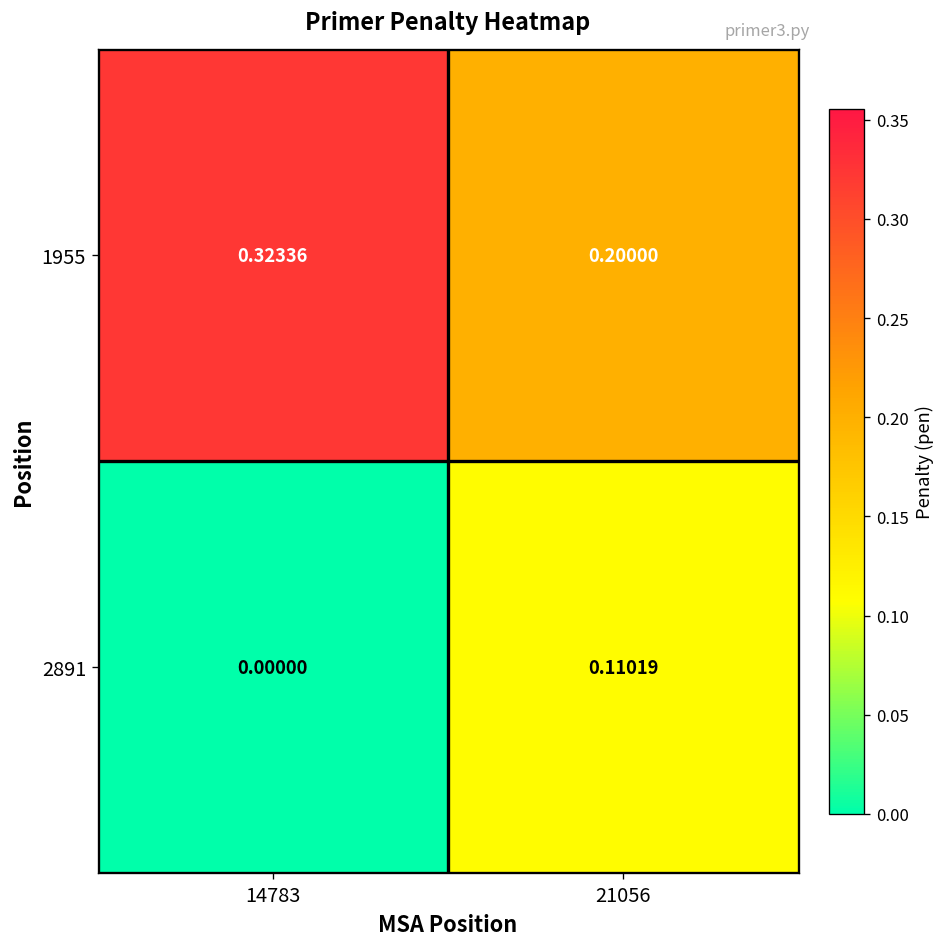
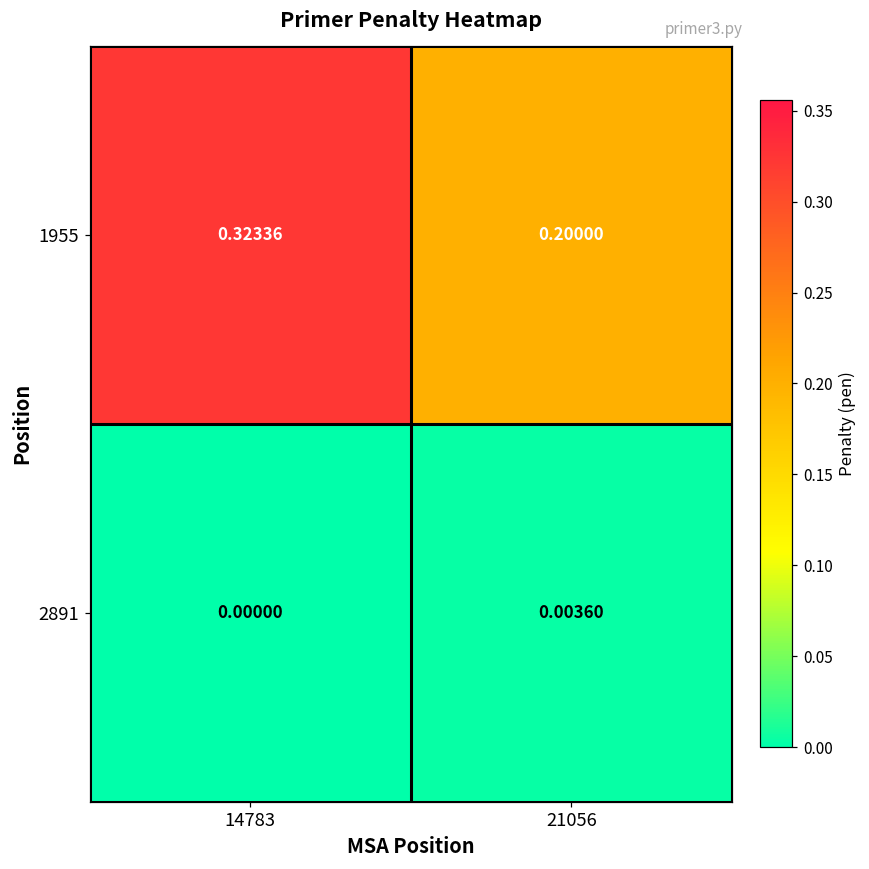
2891, 21056: 0.11019 -> 0.00360
